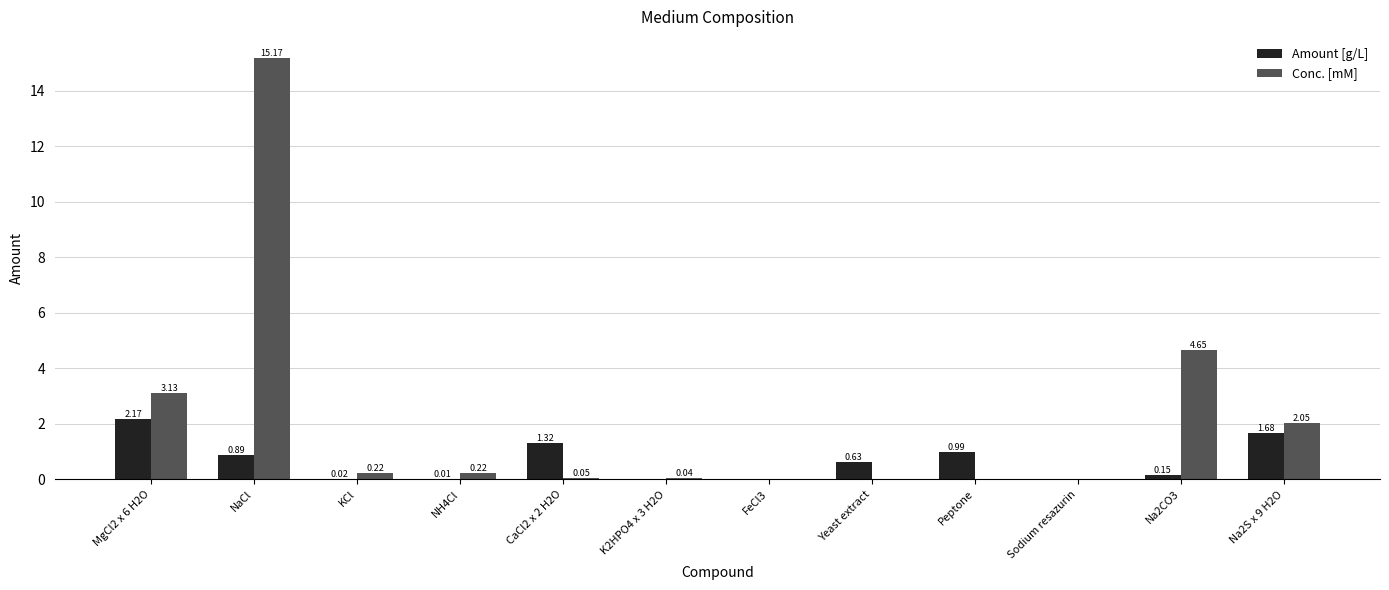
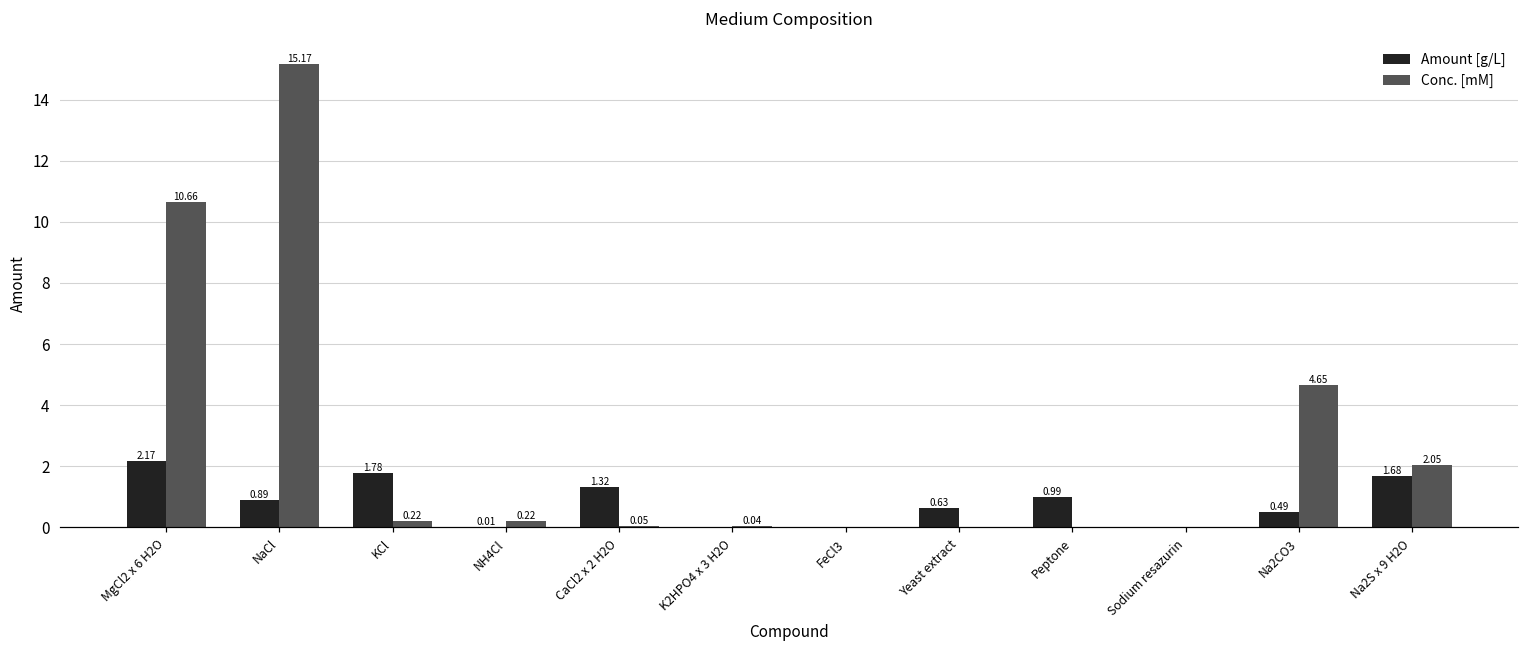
Conc. [mM], MgCl2 x 6 H2O: 3.13 -> 10.66
Amount [g/L], KCl: 0.02 -> 1.78
Amount [g/L], Na2CO3: 0.15 -> 0.49
